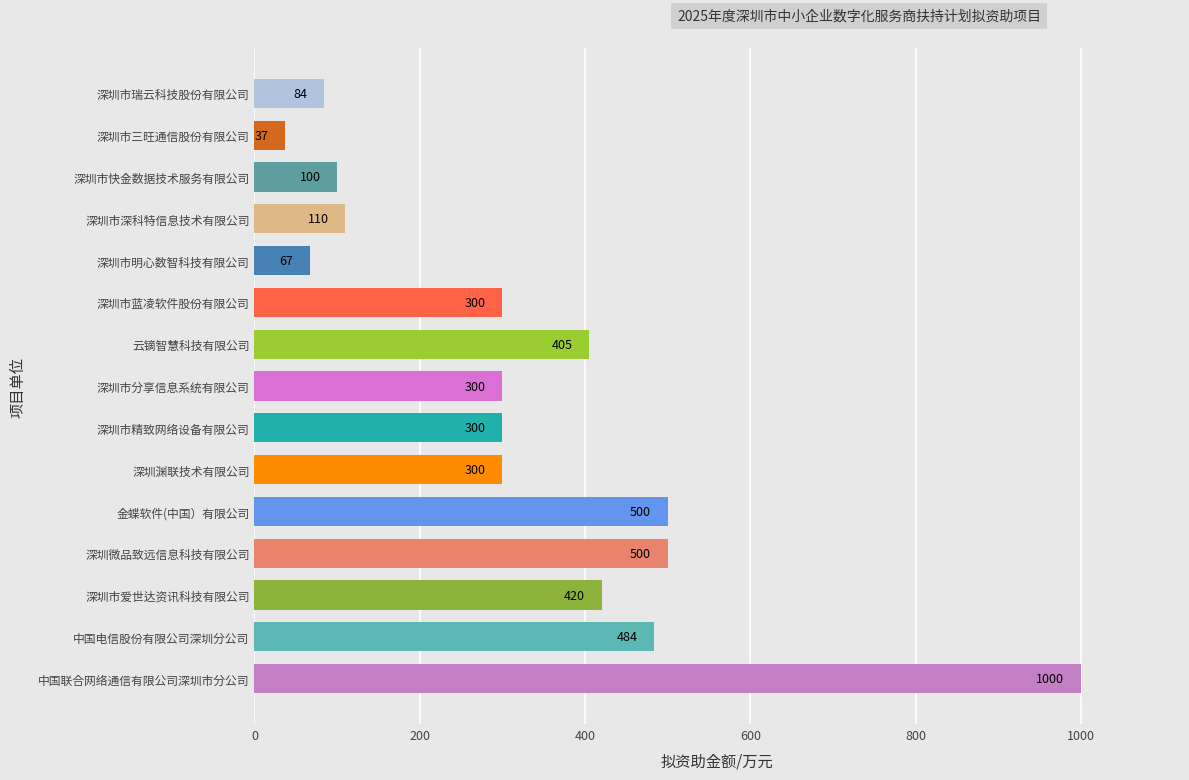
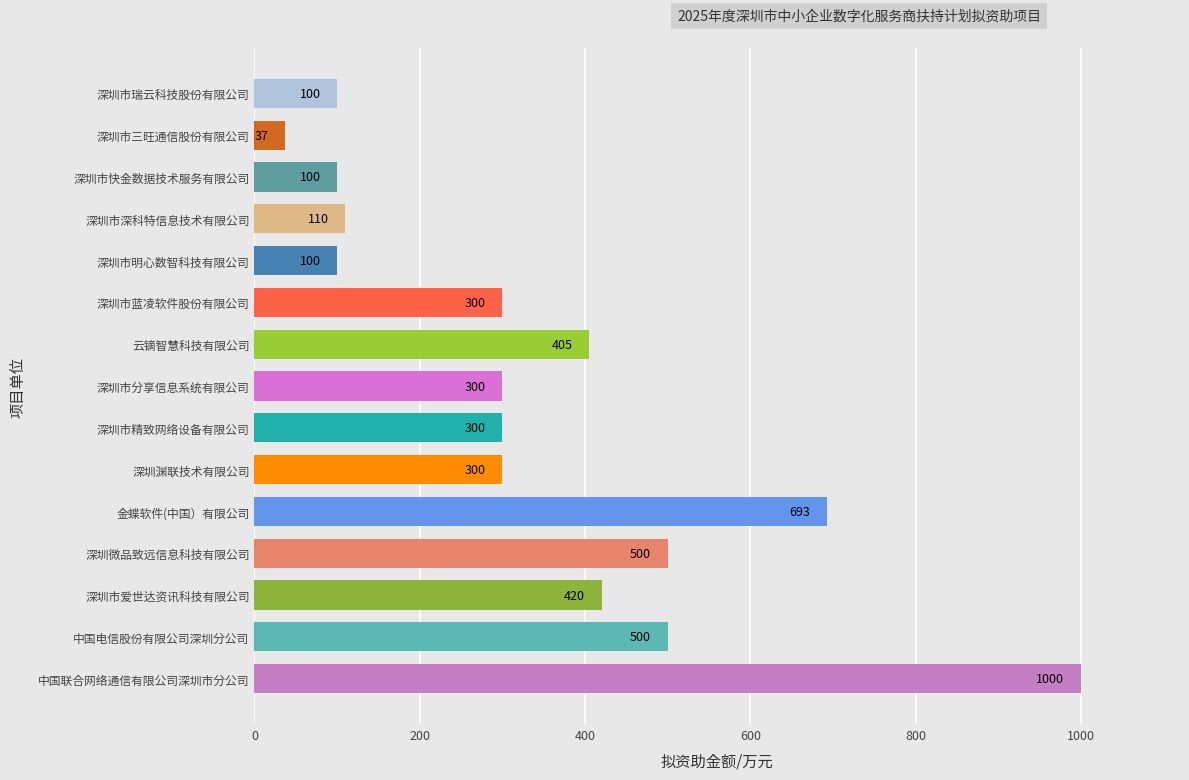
深圳市瑞云科技股份有限公司: 84 -> 100
深圳市明心数智科技有限公司: 67 -> 100
金蝶软件(中国）有限公司: 500 -> 693
中国电信股份有限公司深圳分公司: 484 -> 500
